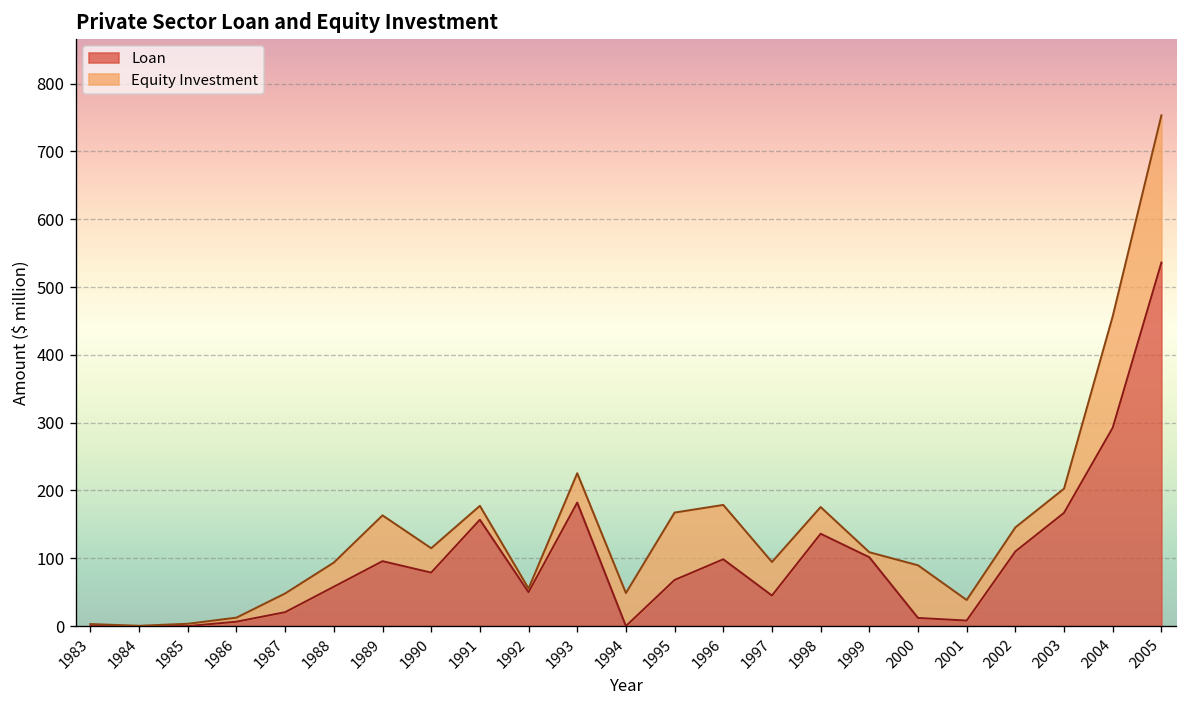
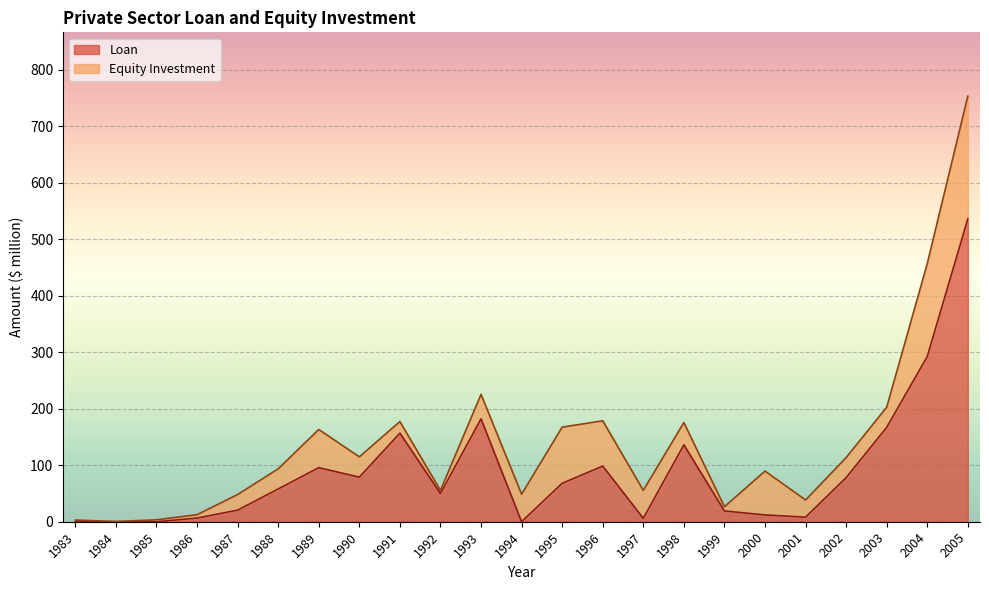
Loan, 1997: 50 -> 10
Loan, 1999: 100 -> 20
Loan, 2002: 110 -> 80
